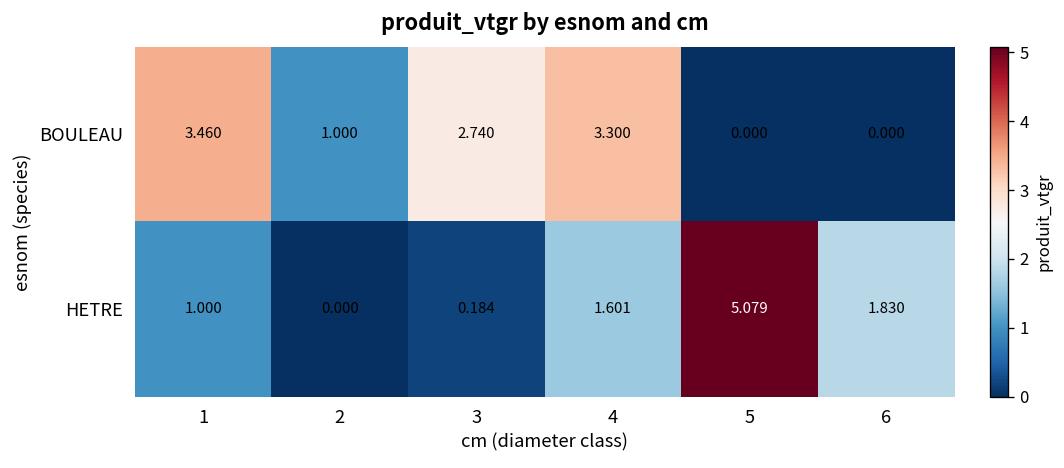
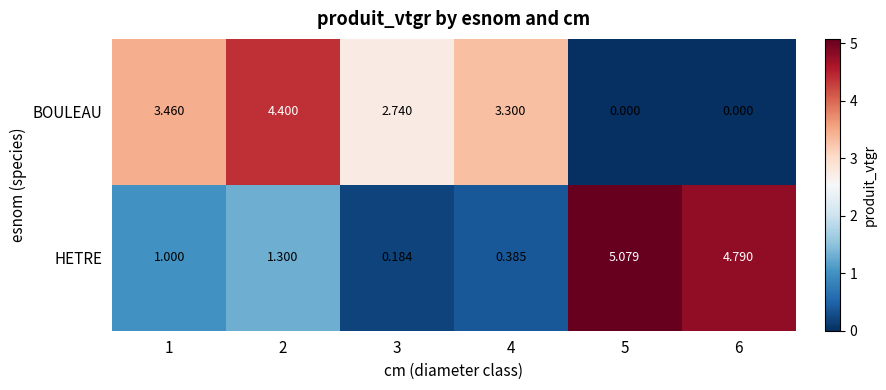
BOULEAU, 2: 1.000 -> 4.400
HETRE, 2: 0.000 -> 1.300
HETRE, 4: 1.601 -> 0.385
HETRE, 6: 1.830 -> 4.790
